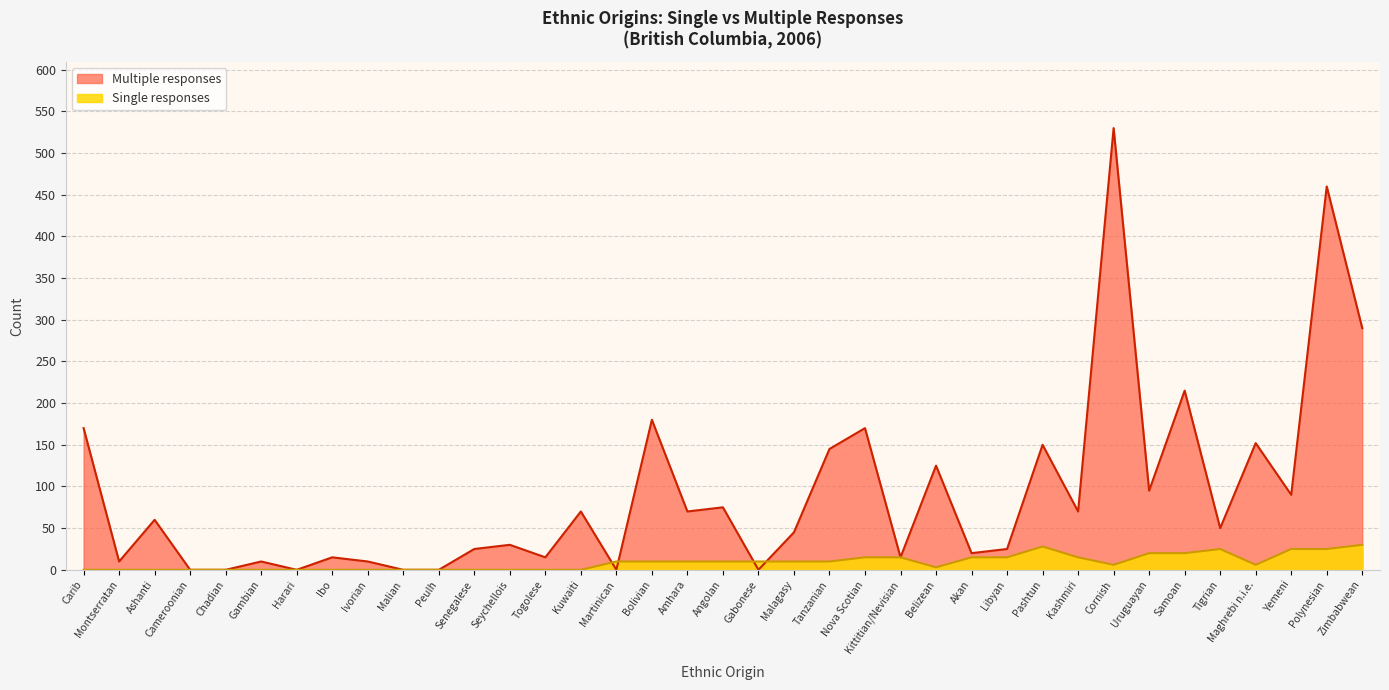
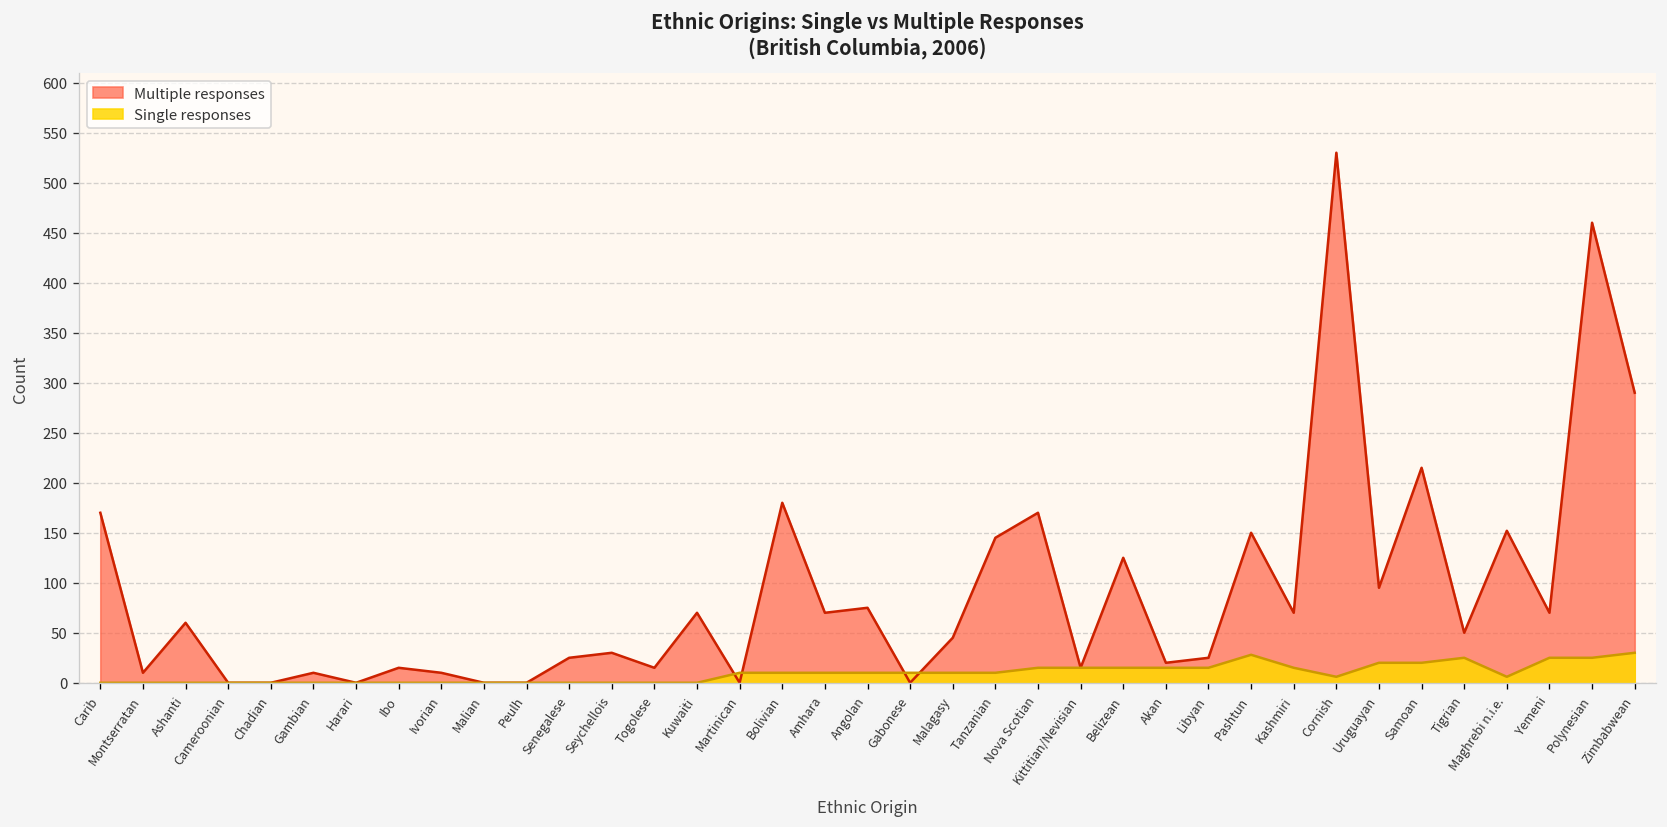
Single responses, Belizean: 0 -> 20
Multiple responses, Yemeni: 90 -> 70
